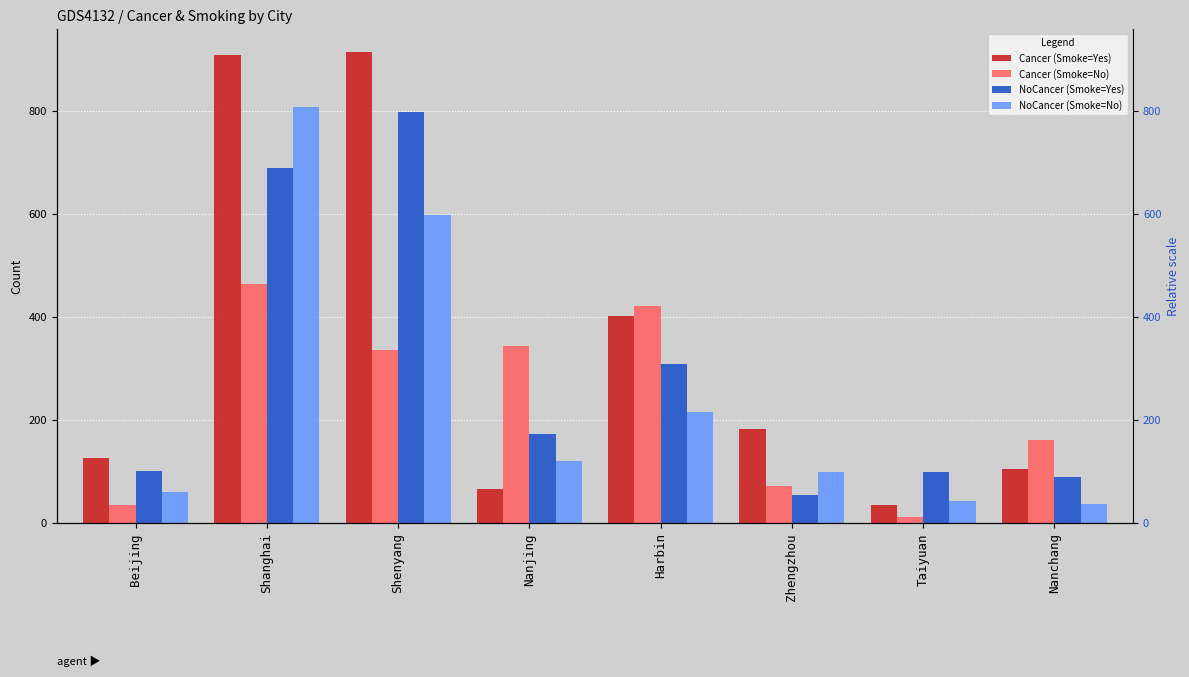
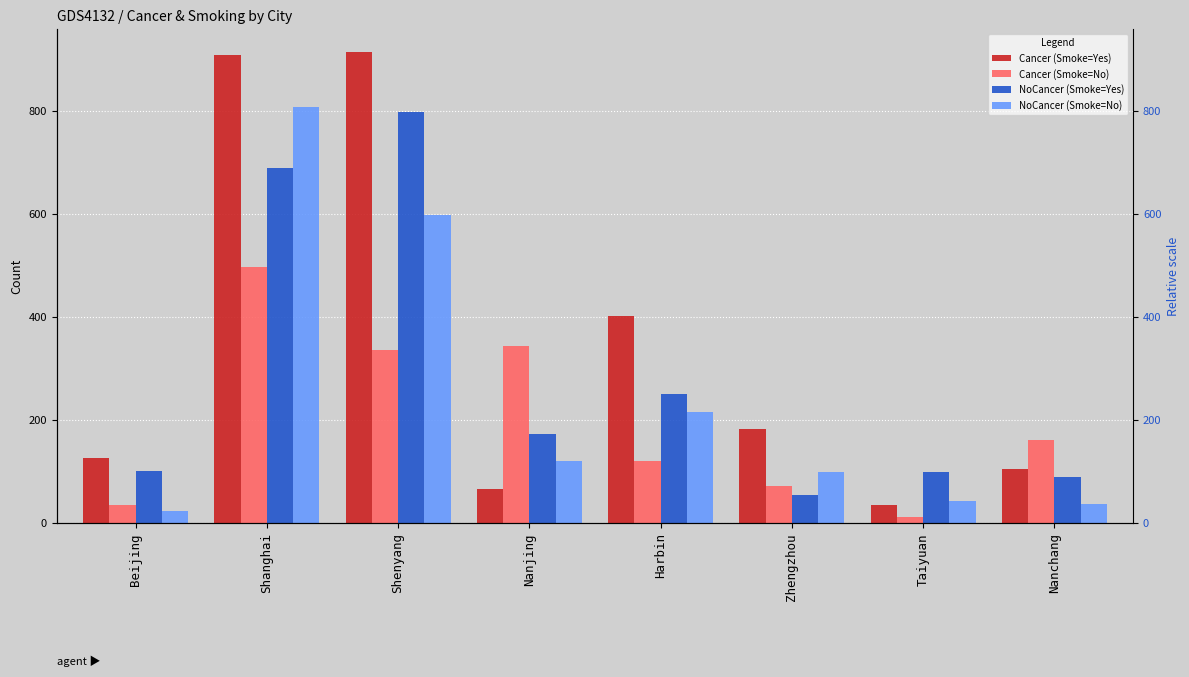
NoCancer (Smoke=No), Beijing: 60 -> 20
Cancer (Smoke=No), Shanghai: 460 -> 500
Cancer (Smoke=No), Harbin: 420 -> 120
NoCancer (Smoke=Yes), Harbin: 310 -> 250
